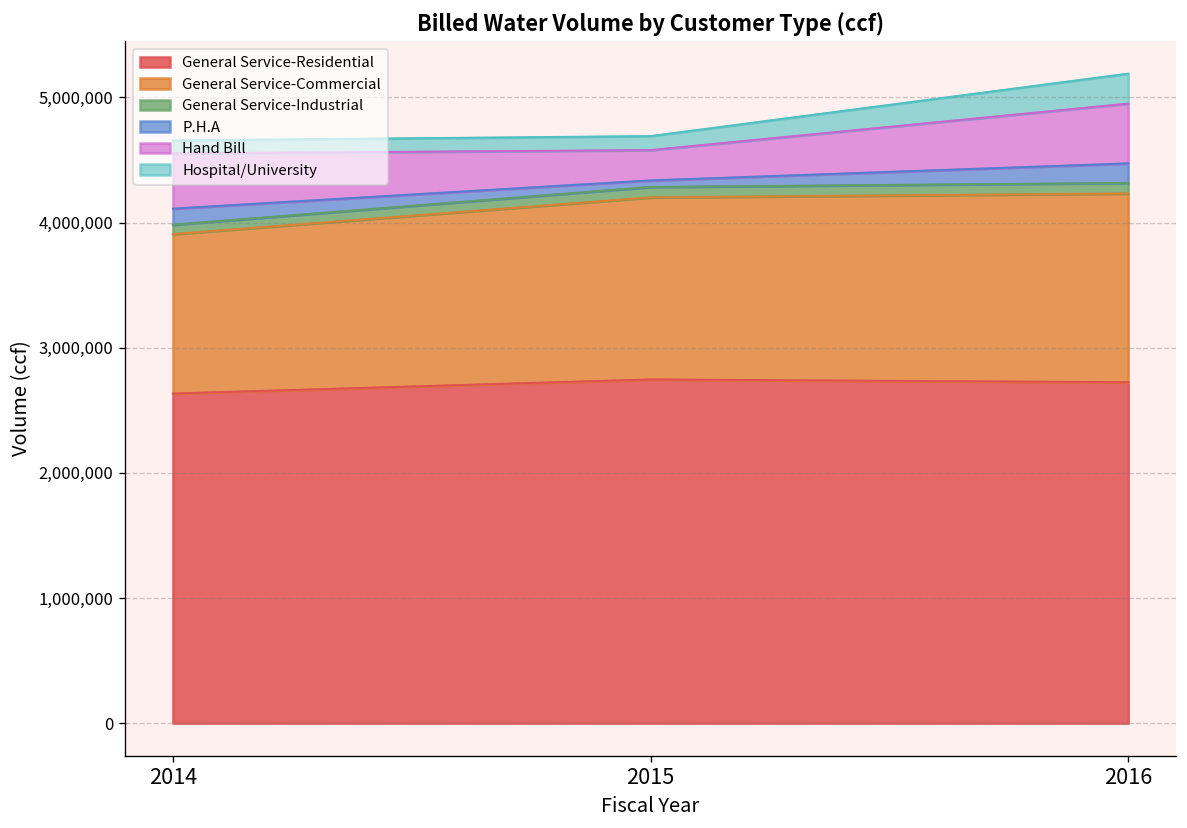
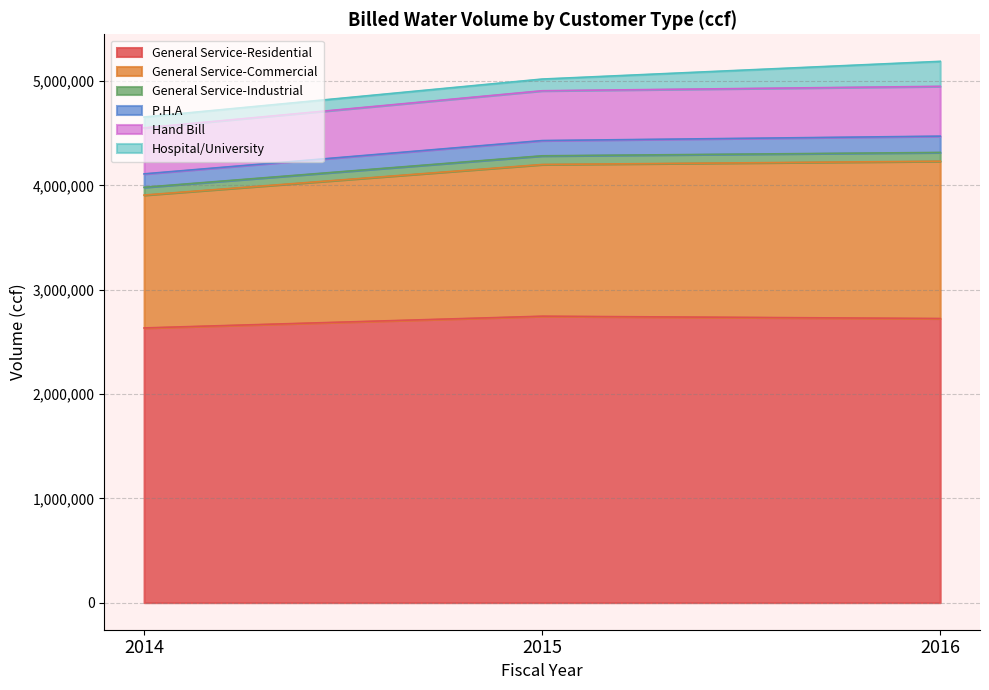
P.H.A, 2015: 50,000 -> 150,000
Hand Bill, 2015: 240,000 -> 480,000
